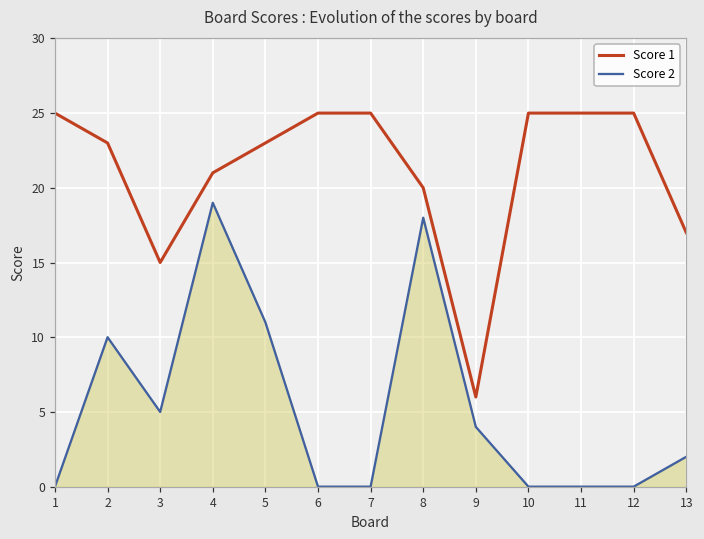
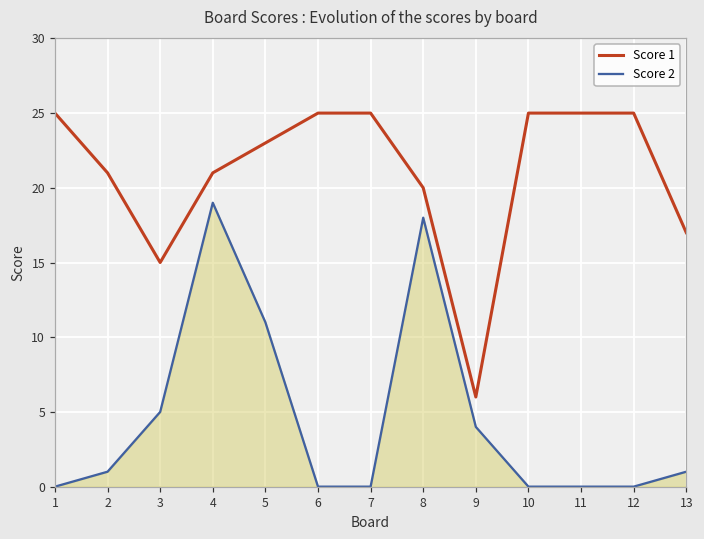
Score 1, 2: 23 -> 21
Score 2, 2: 10 -> 1
Score 2, 13: 2 -> 1
